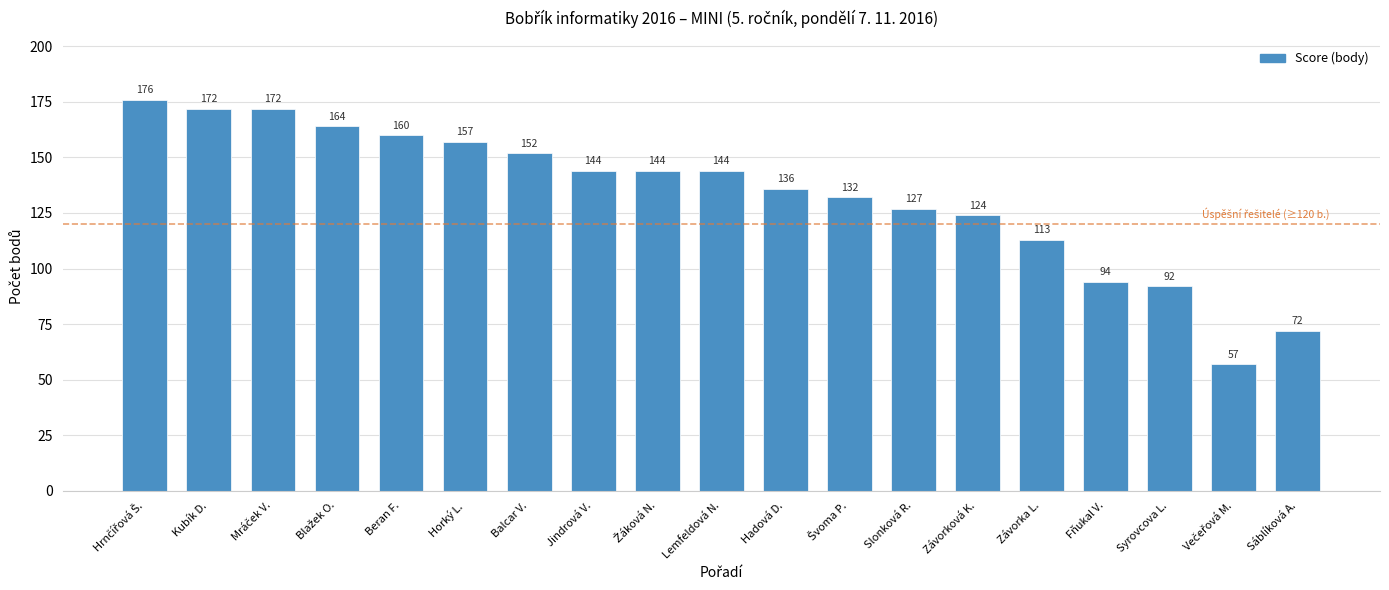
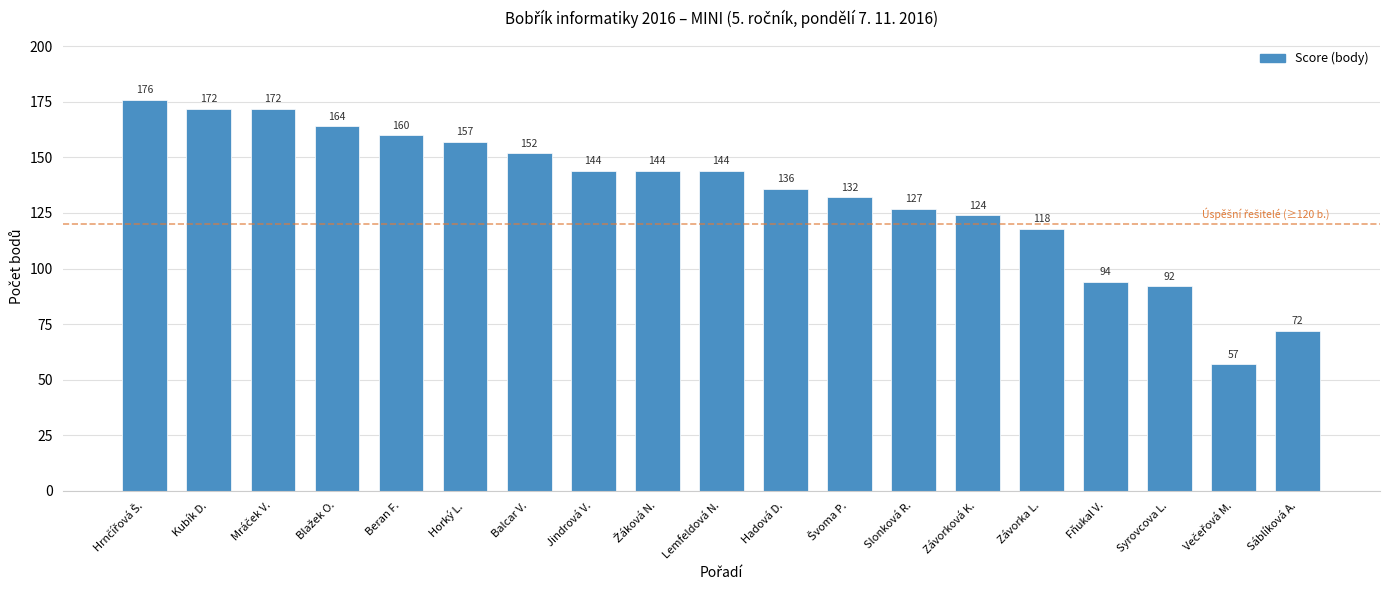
Závorka L.: 113 -> 118
